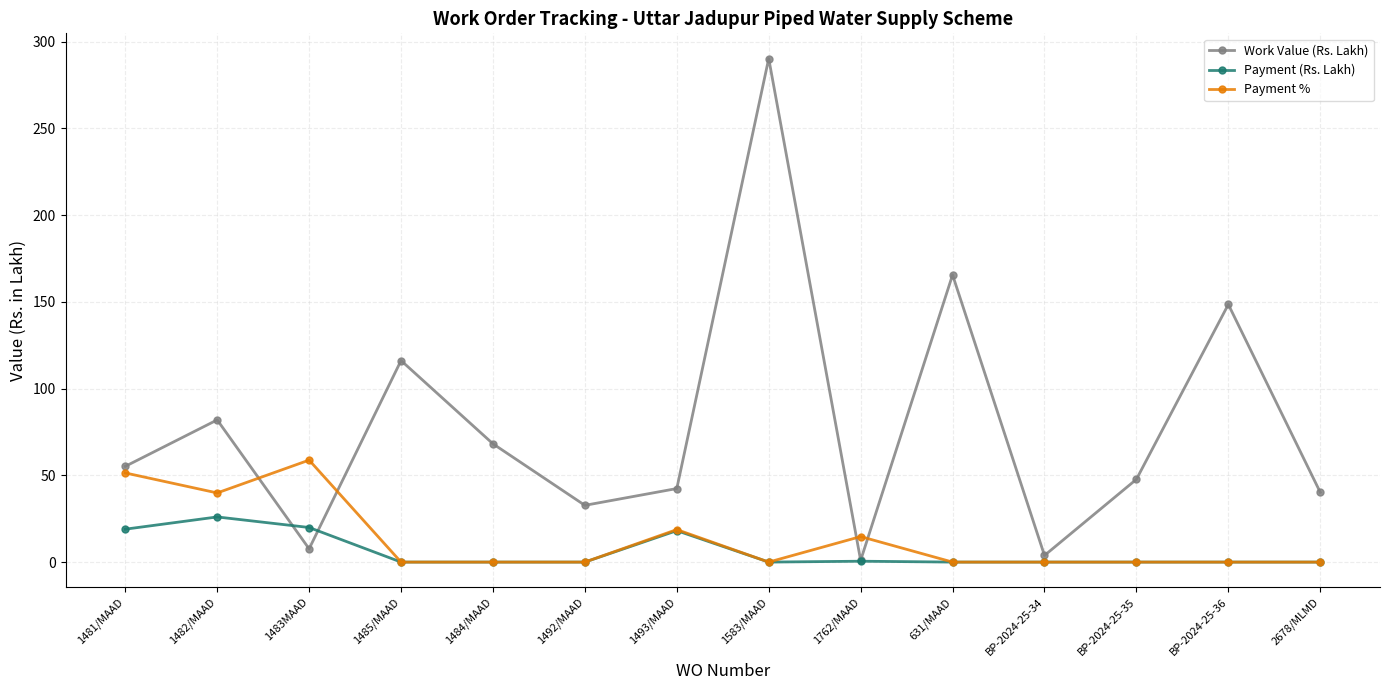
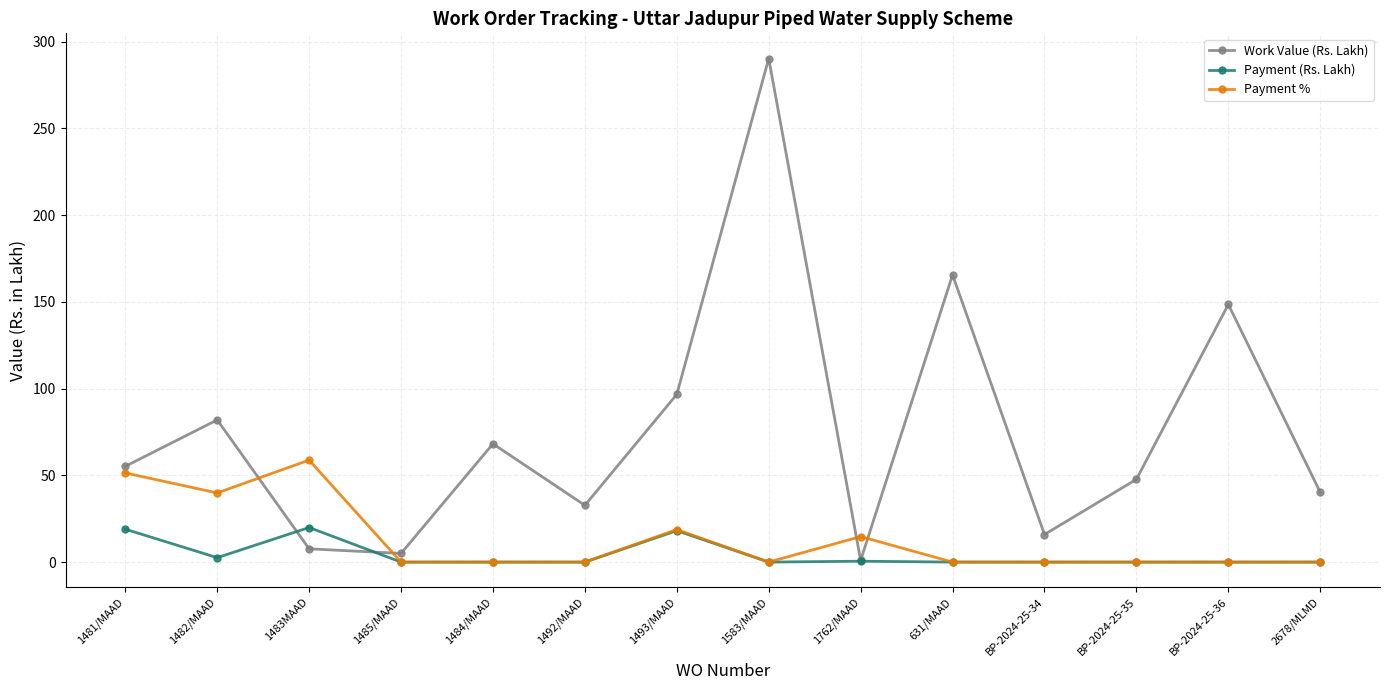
Payment (Rs. Lakh), 1482/MAAD: 26 -> 3
Work Value (Rs. Lakh), 1485/MAAD: 116 -> 5
Work Value (Rs. Lakh), 1493/MAAD: 42 -> 97
Work Value (Rs. Lakh), BP-2024-25-34: 4 -> 16
